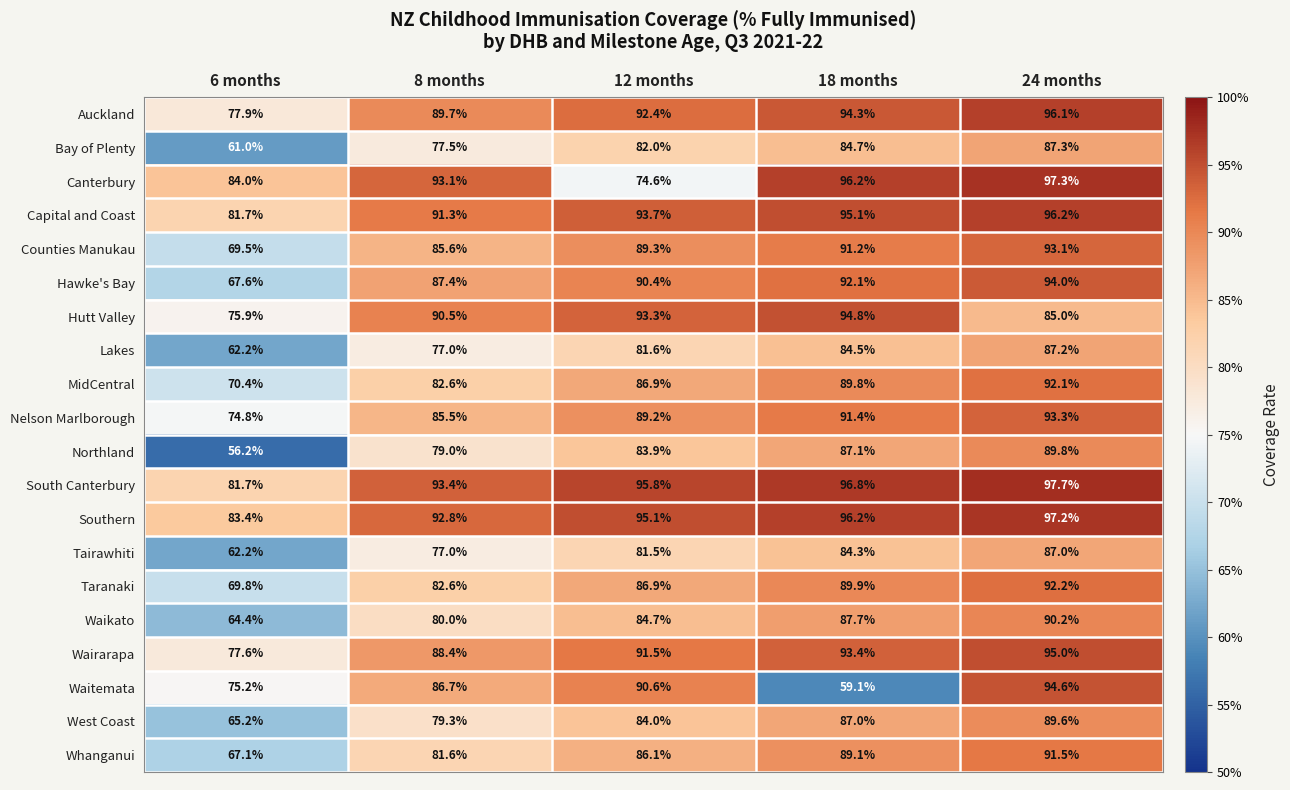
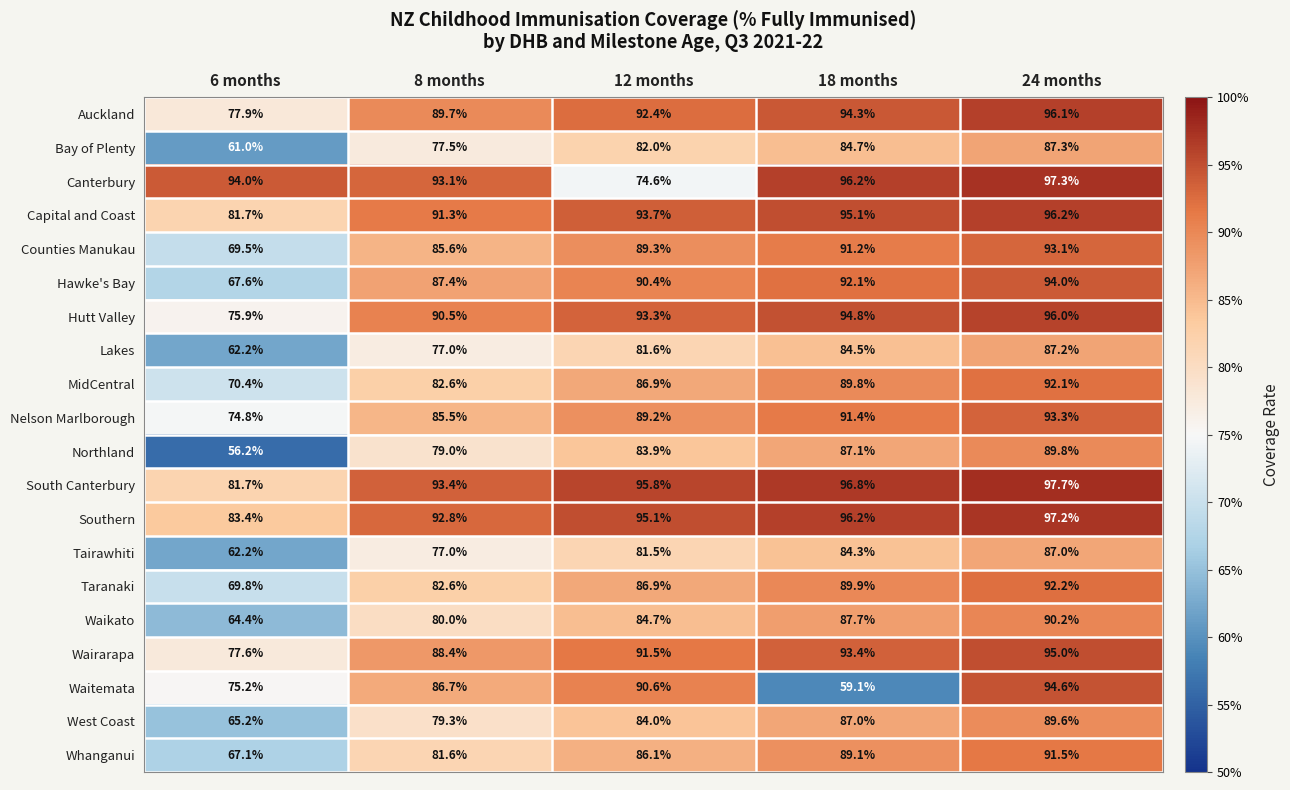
Canterbury, 6 months: 84.0% -> 94.0%
Hutt Valley, 24 months: 85.0% -> 96.0%
